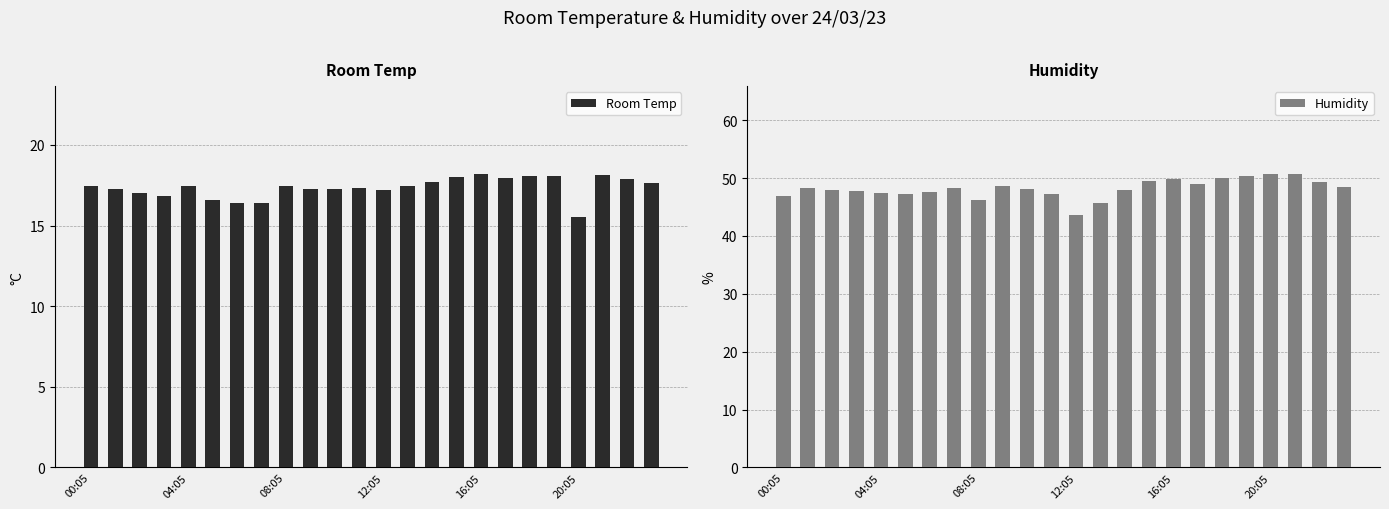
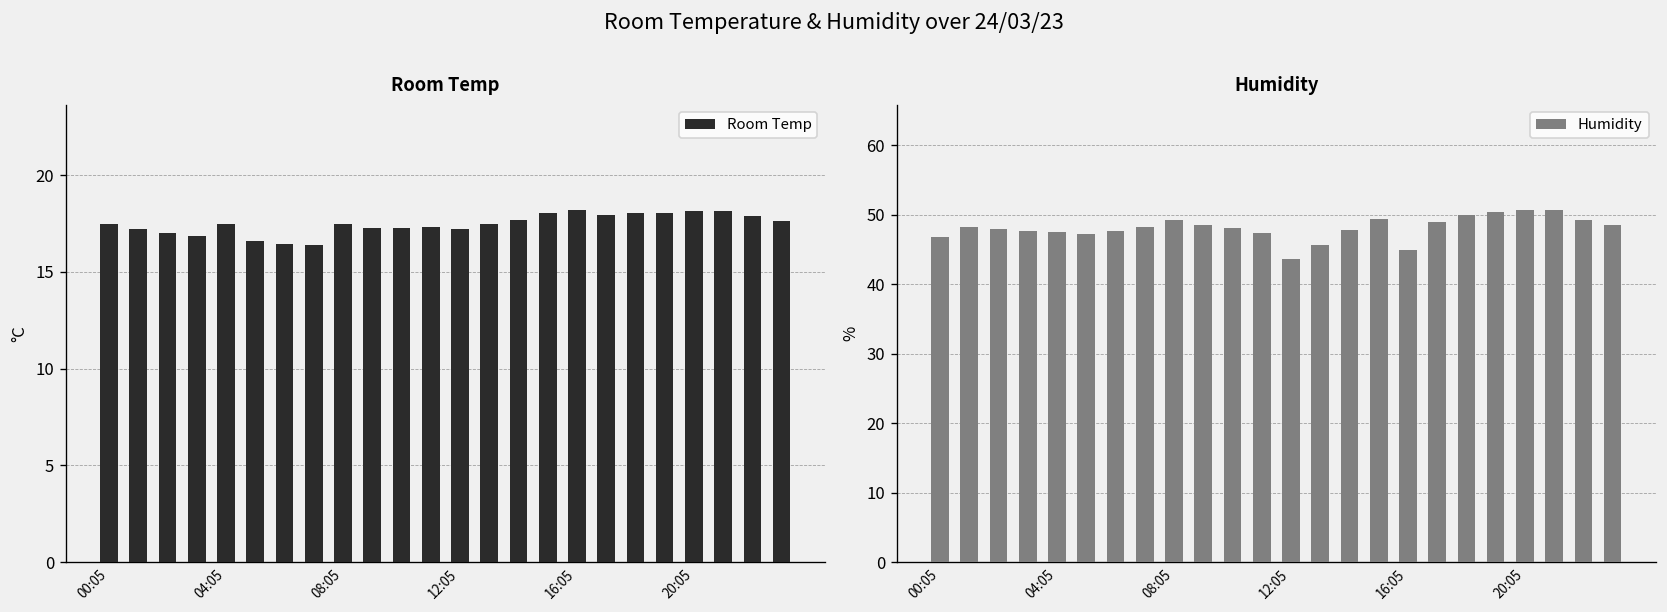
Room Temp, 20:05: 15.6 -> 18.2
Humidity, 08:05: 46 -> 49
Humidity, 16:05: 50 -> 45
